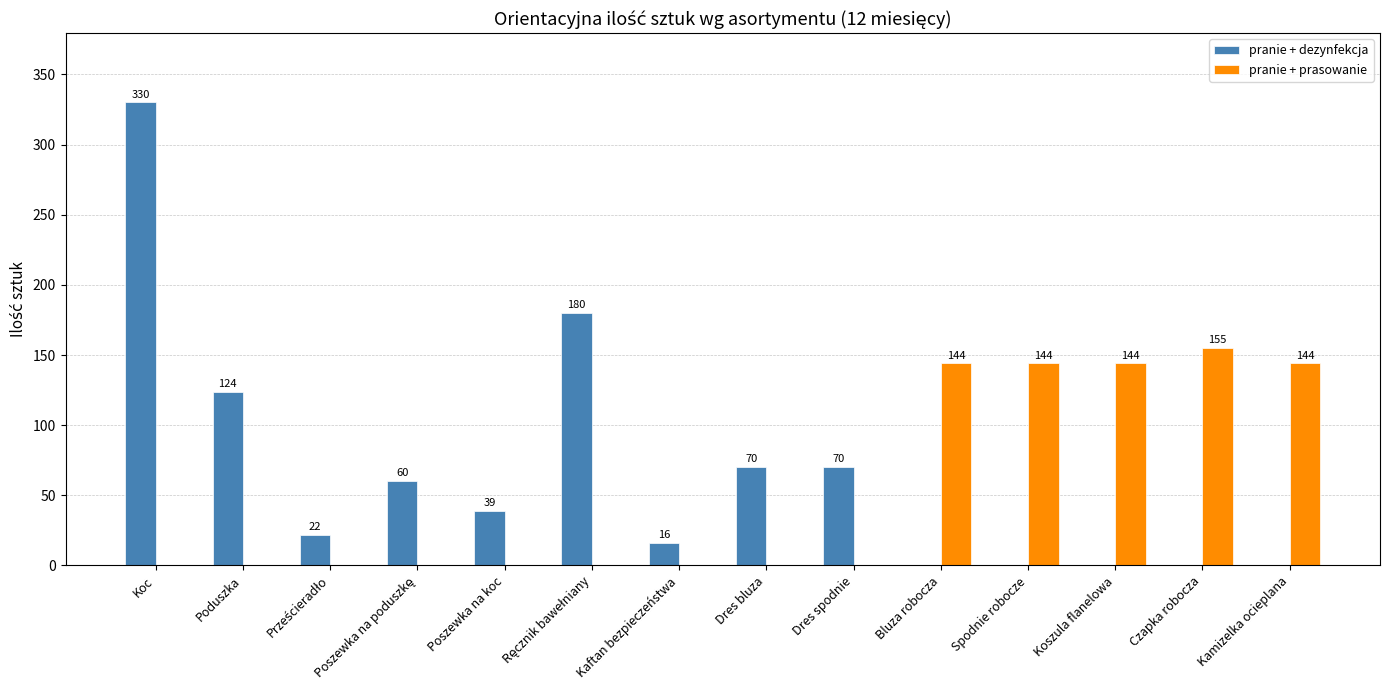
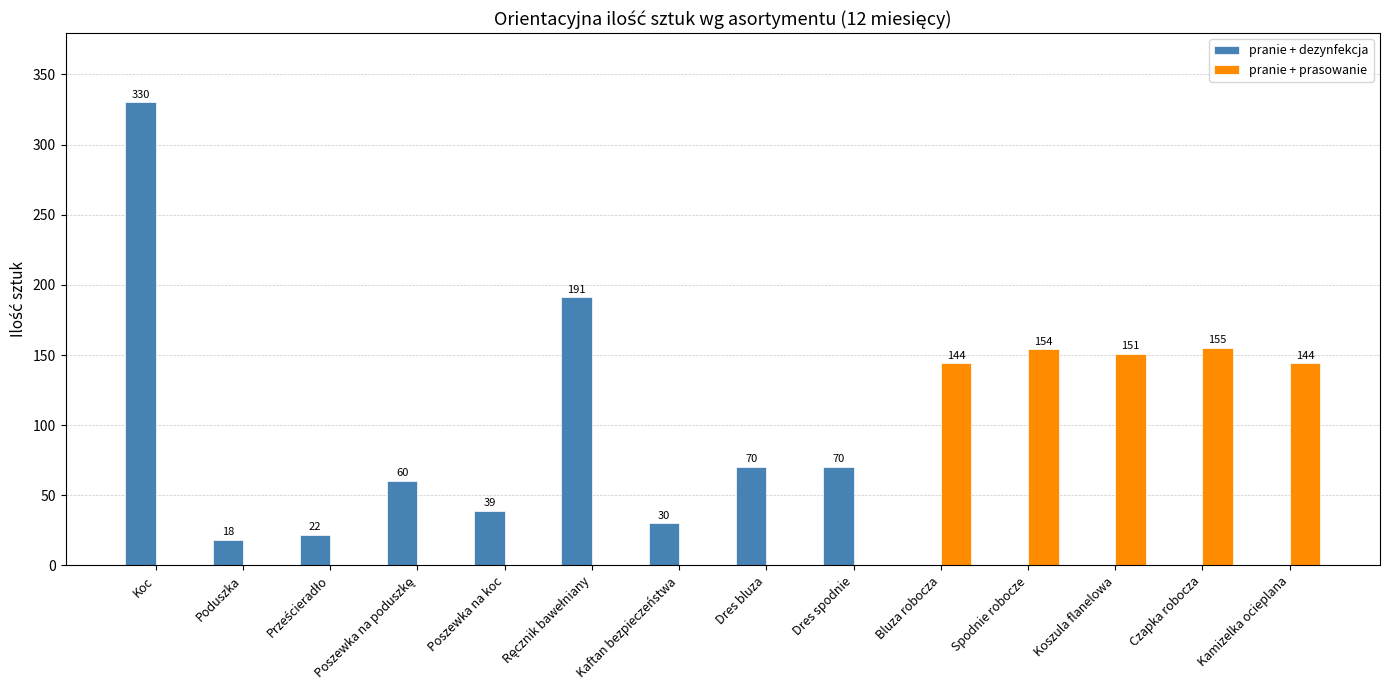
pranie + dezynfekcja, Poduszka: 124 -> 18
pranie + dezynfekcja, Ręcznik bawełniany: 180 -> 191
pranie + dezynfekcja, Kaftan bezpieczeństwa: 16 -> 30
pranie + prasowanie, Spodnie robocze: 144 -> 154
pranie + prasowanie, Koszula flanelowa: 144 -> 151
